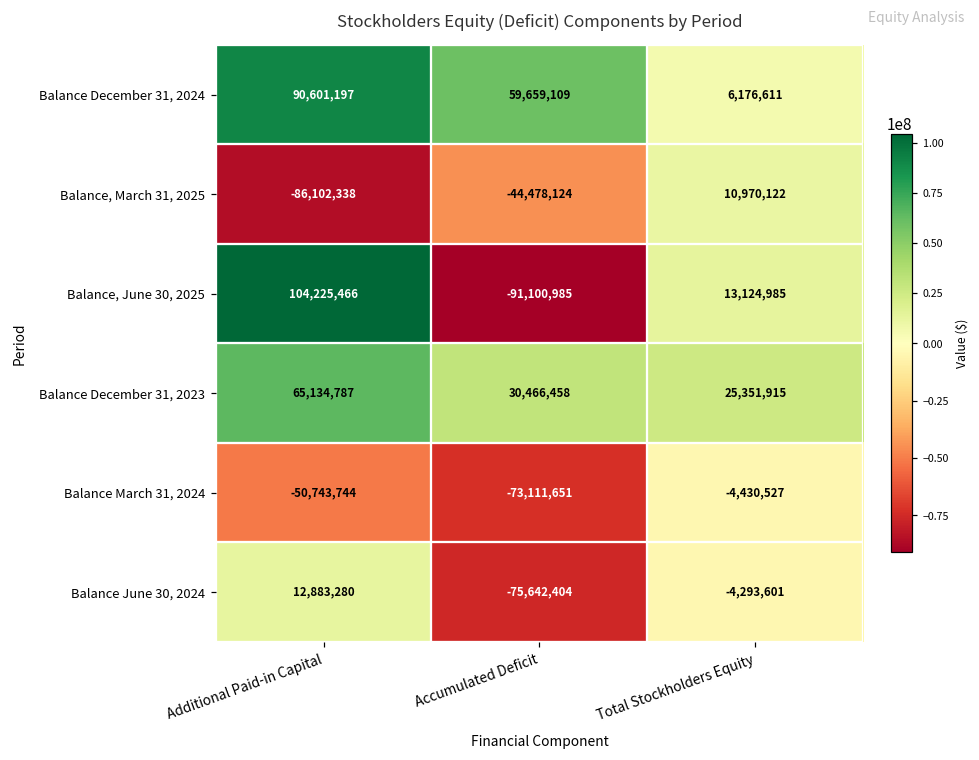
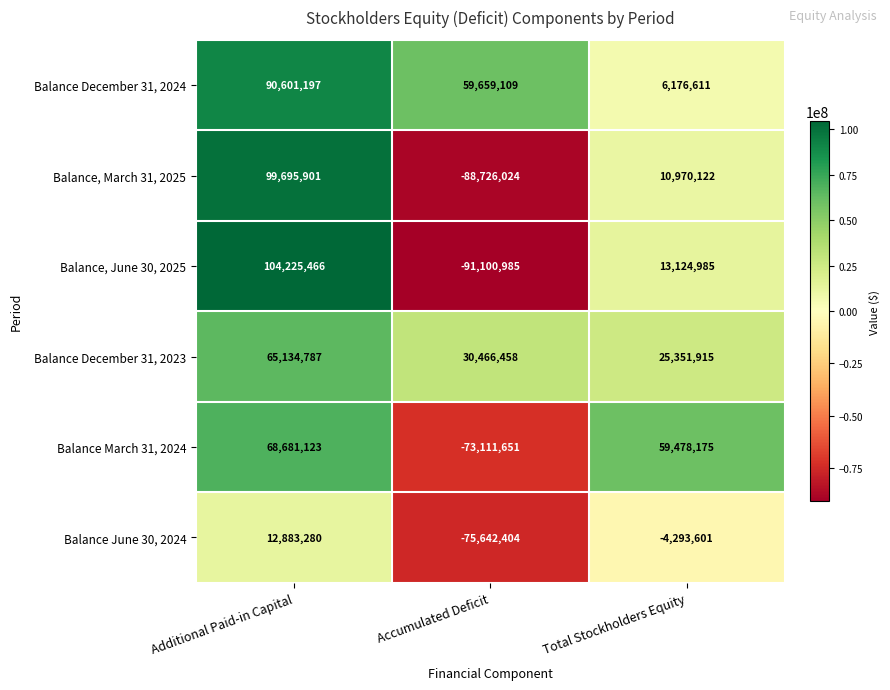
Balance, March 31, 2025, Additional Paid-in Capital: -86,102,338 -> 99,695,901
Balance, March 31, 2025, Accumulated Deficit: -44,478,124 -> -88,726,024
Balance March 31, 2024, Additional Paid-in Capital: -50,743,744 -> 68,681,123
Balance March 31, 2024, Total Stockholders Equity: -4,430,527 -> 59,478,175
